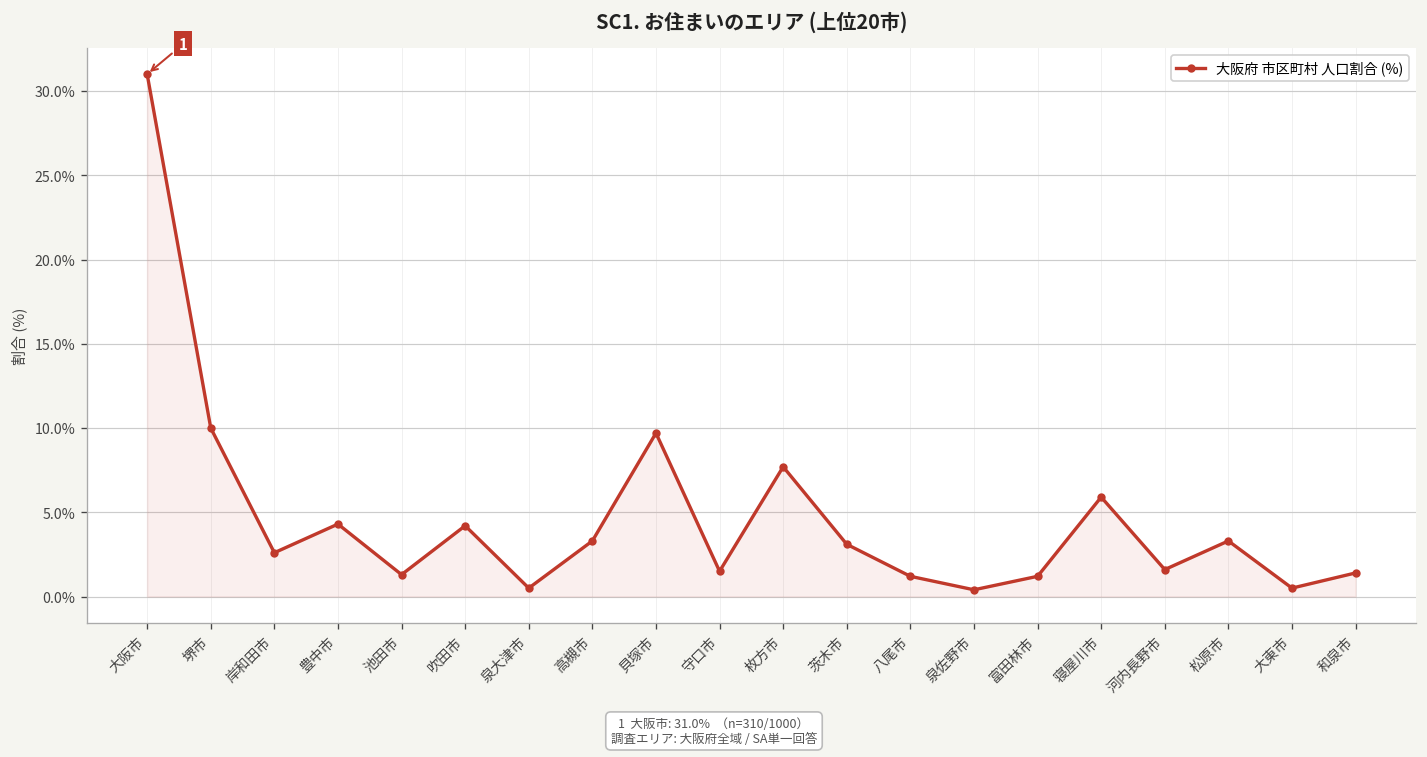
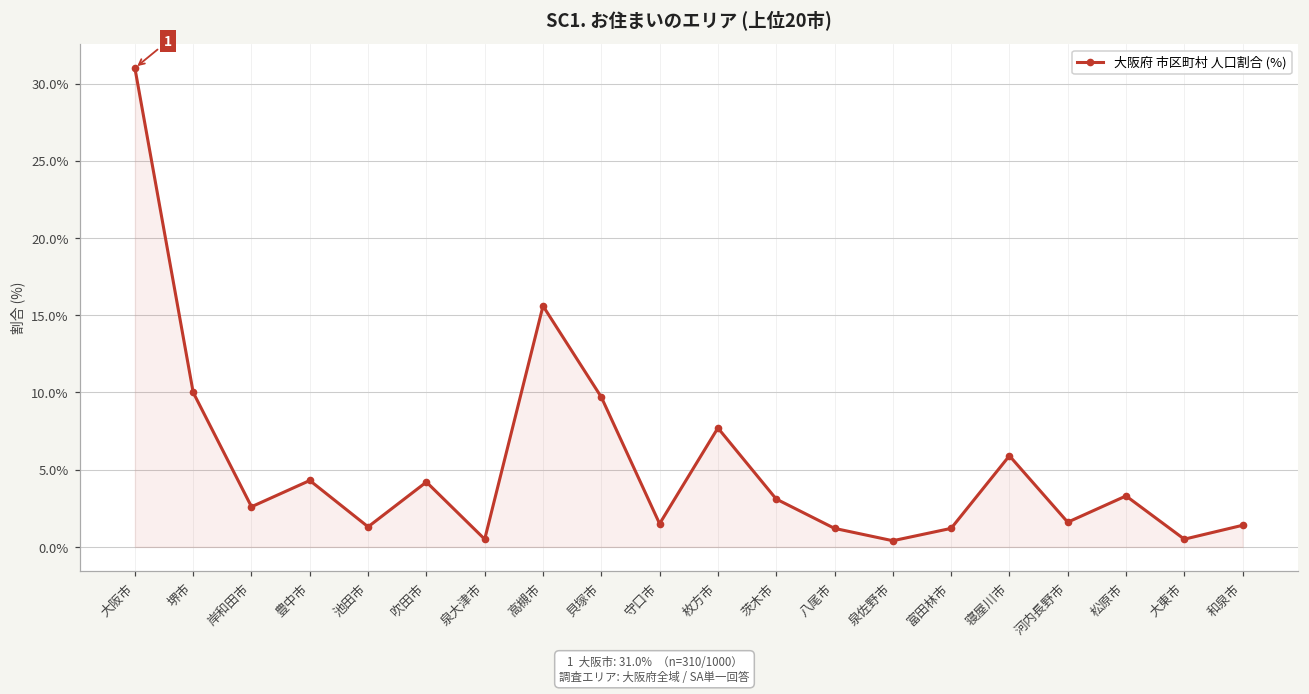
高槻市: 3.3% -> 15.6%
